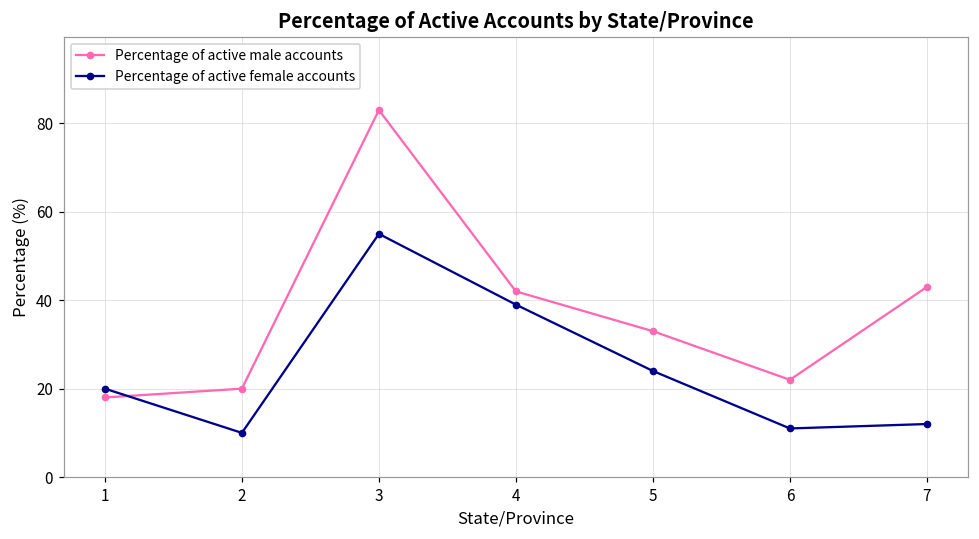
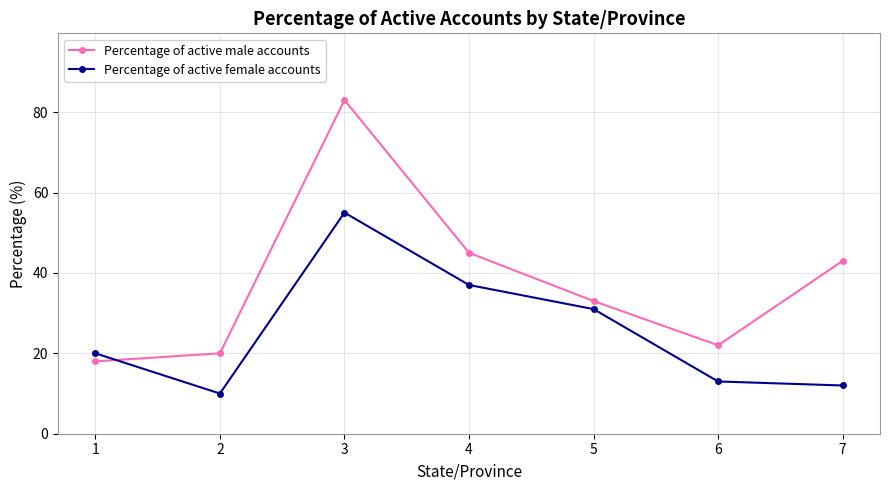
Percentage of active male accounts, 4: 42 -> 45
Percentage of active female accounts, 4: 39 -> 37
Percentage of active female accounts, 5: 24 -> 31
Percentage of active female accounts, 6: 11 -> 13
